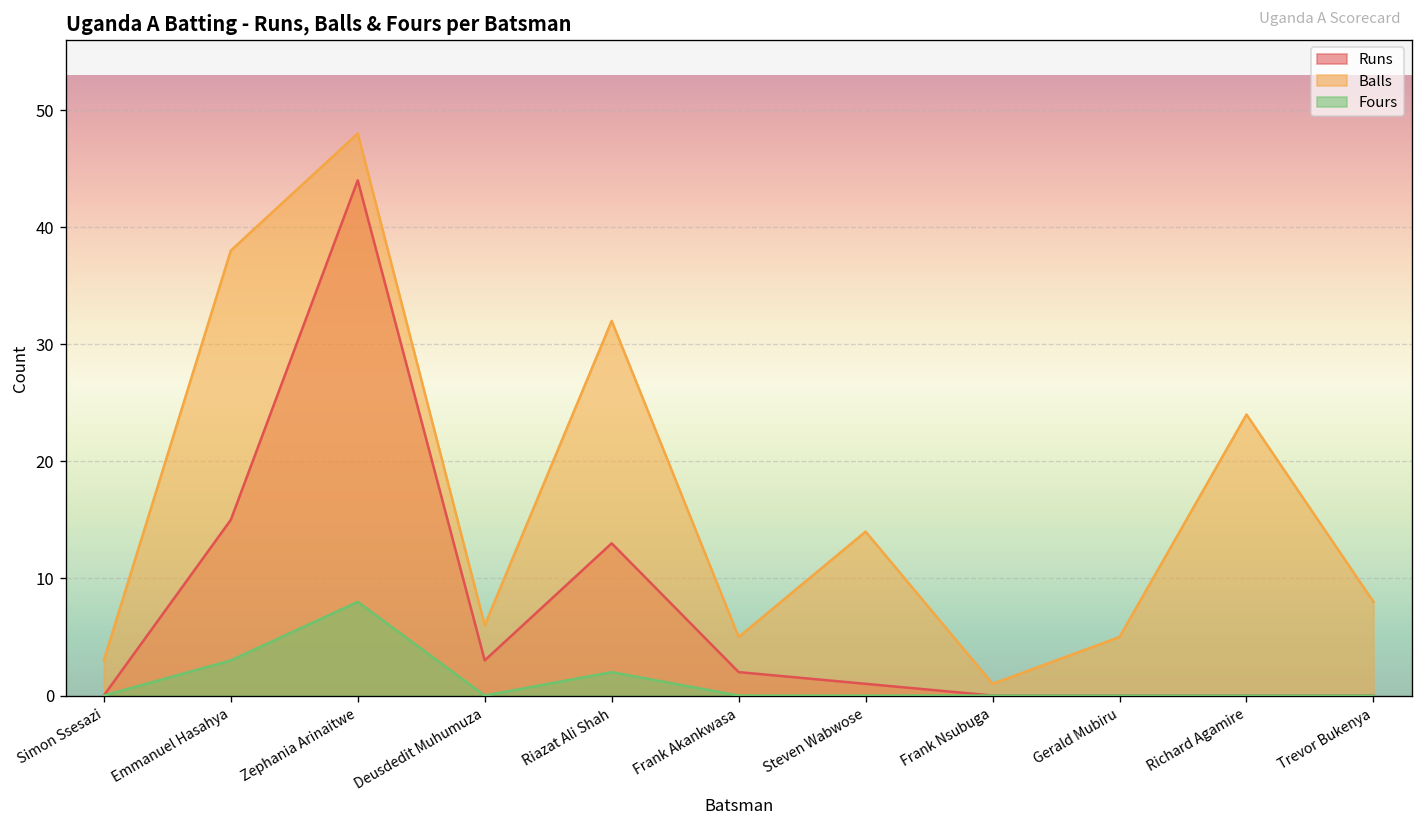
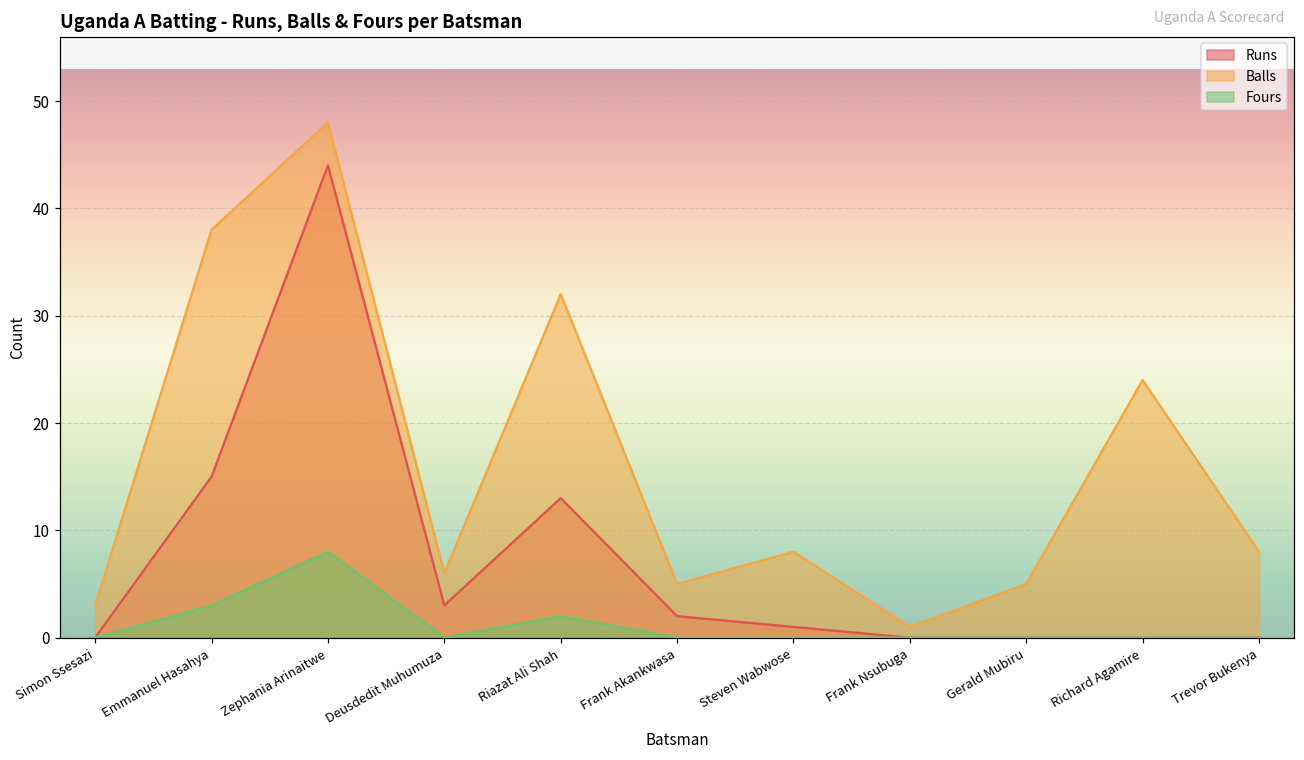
Balls, Steven Wabwose: 14 -> 8
